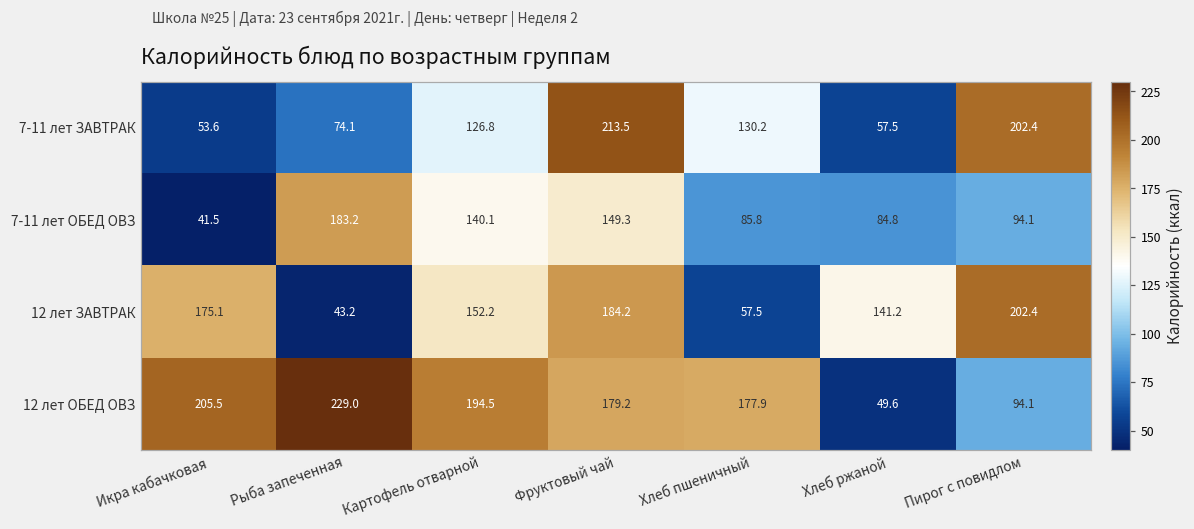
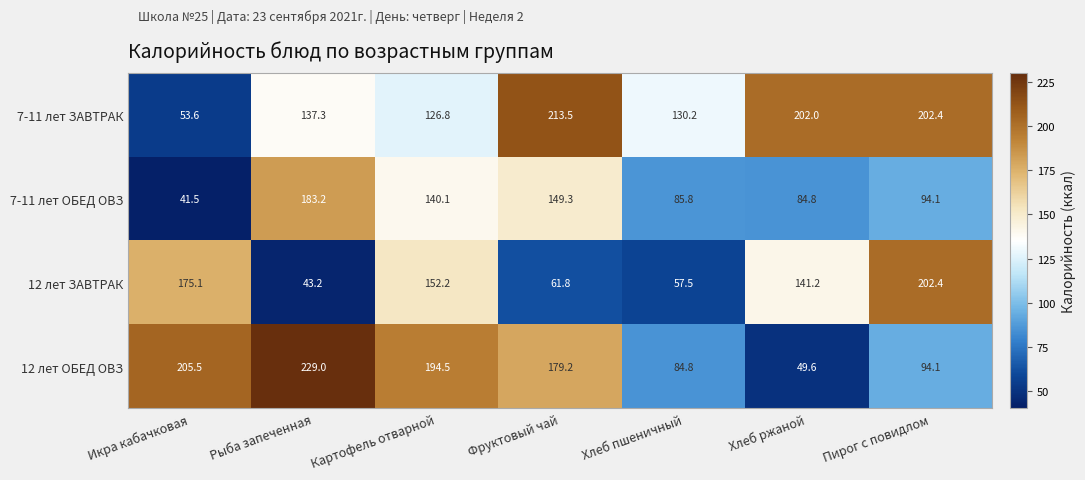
7-11 лет ЗАВТРАК, Рыба запеченная: 74.1 -> 137.3
7-11 лет ЗАВТРАК, Хлеб ржаной: 57.5 -> 202.0
12 лет ЗАВТРАК, Фруктовый чай: 184.2 -> 61.8
12 лет ОБЕД ОВЗ, Хлеб пшеничный: 177.9 -> 84.8
